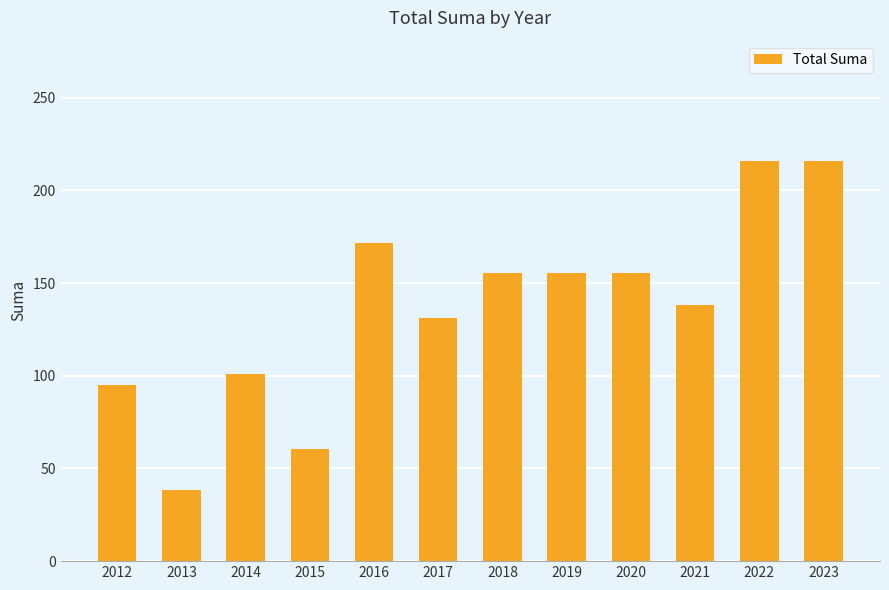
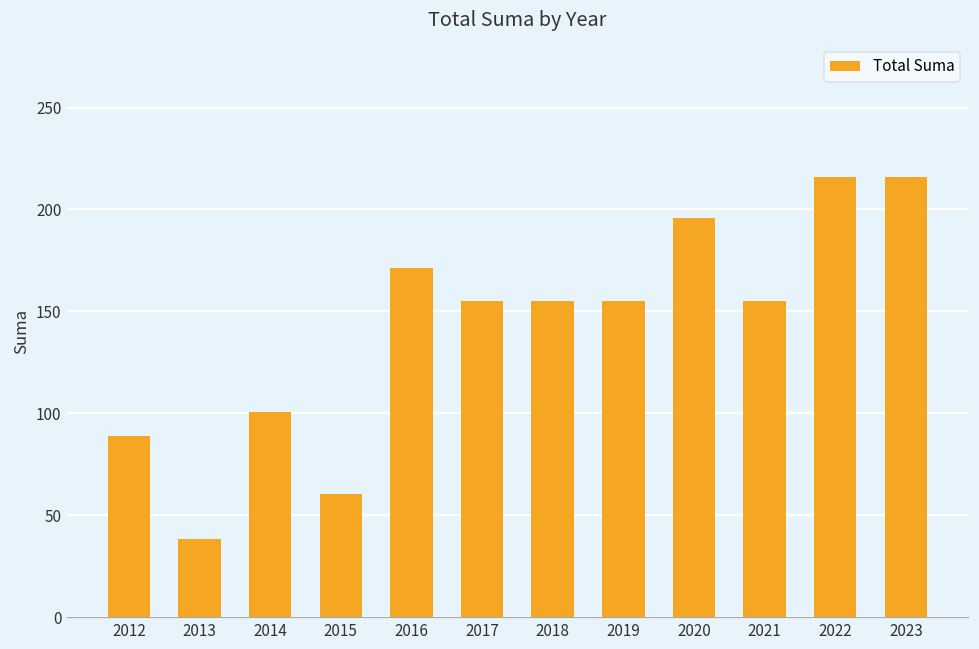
2012: 95 -> 89
2017: 131 -> 155
2020: 155 -> 196
2021: 138 -> 155
